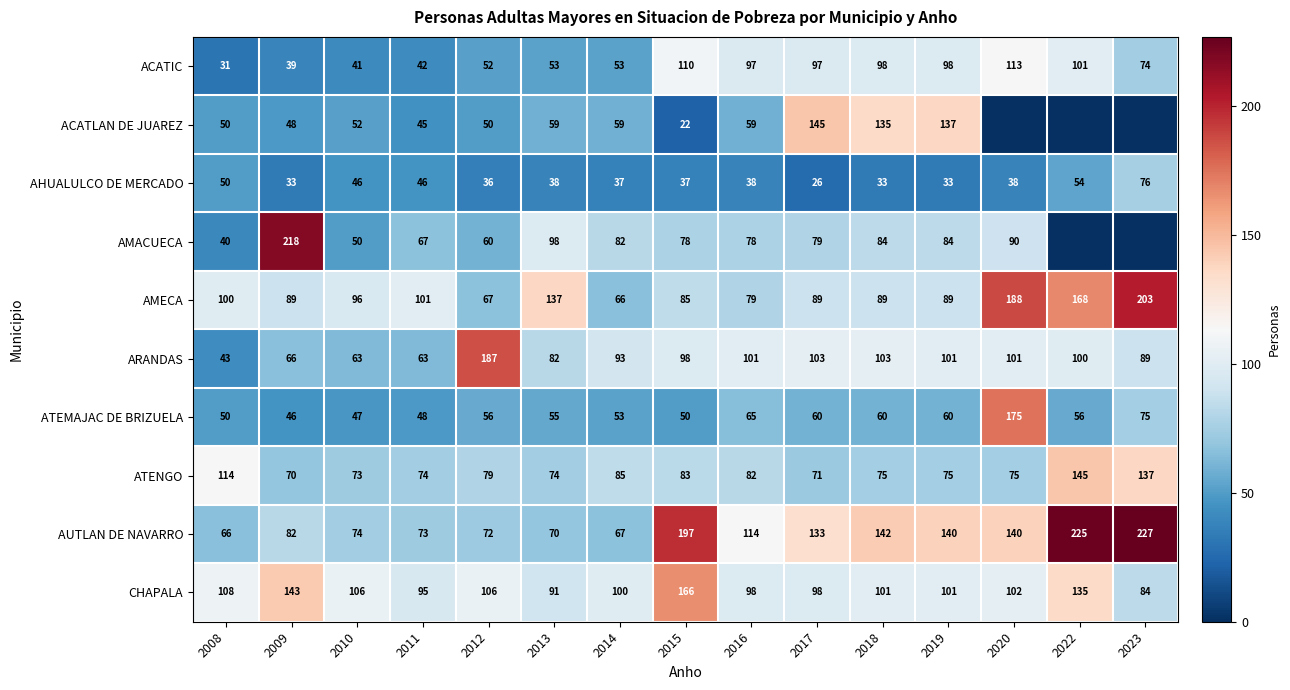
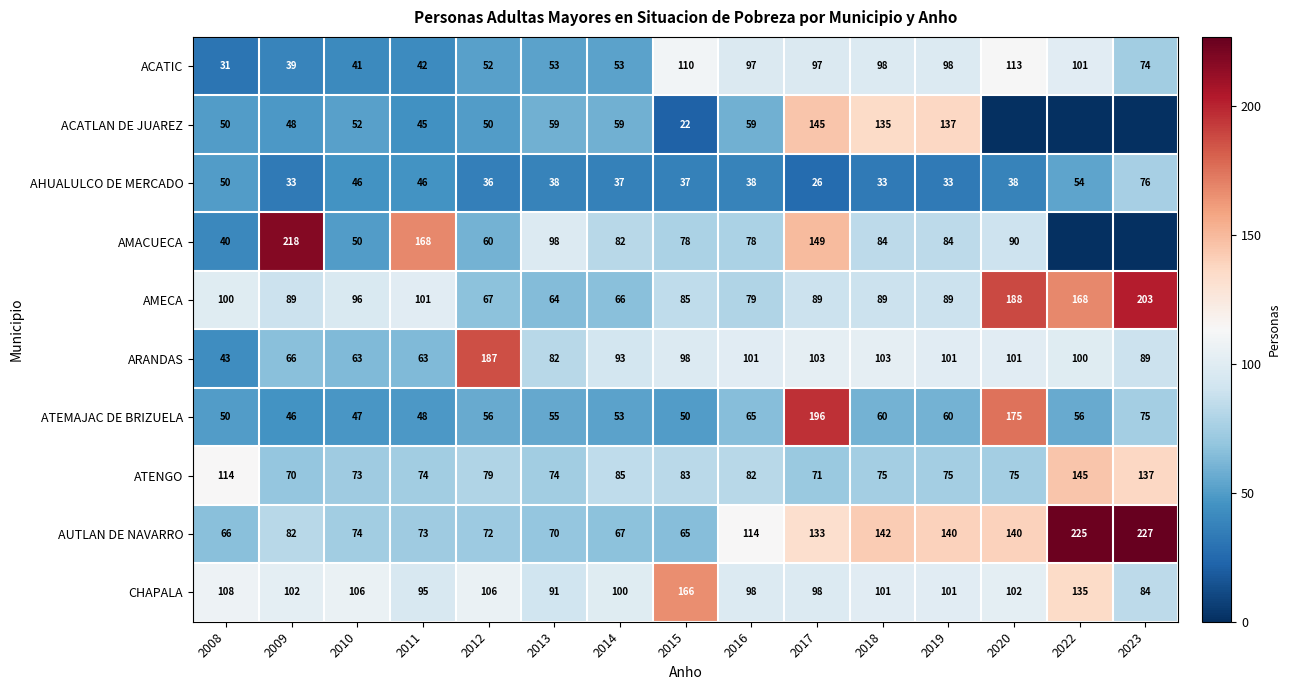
AMACUECA, 2011: 67 -> 168
AMACUECA, 2017: 79 -> 149
AMECA, 2013: 137 -> 64
ATEMAJAC DE BRIZUELA, 2017: 60 -> 196
AUTLAN DE NAVARRO, 2015: 197 -> 65
CHAPALA, 2009: 143 -> 102
